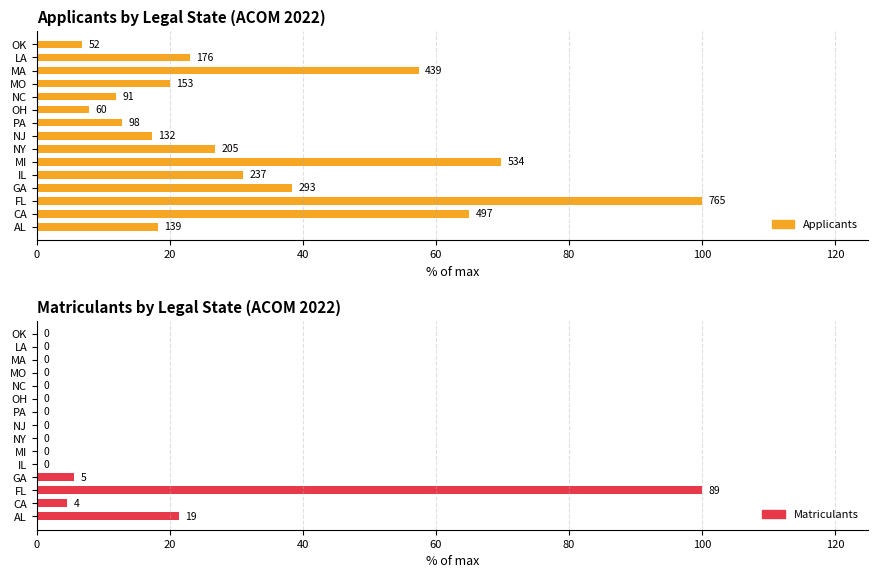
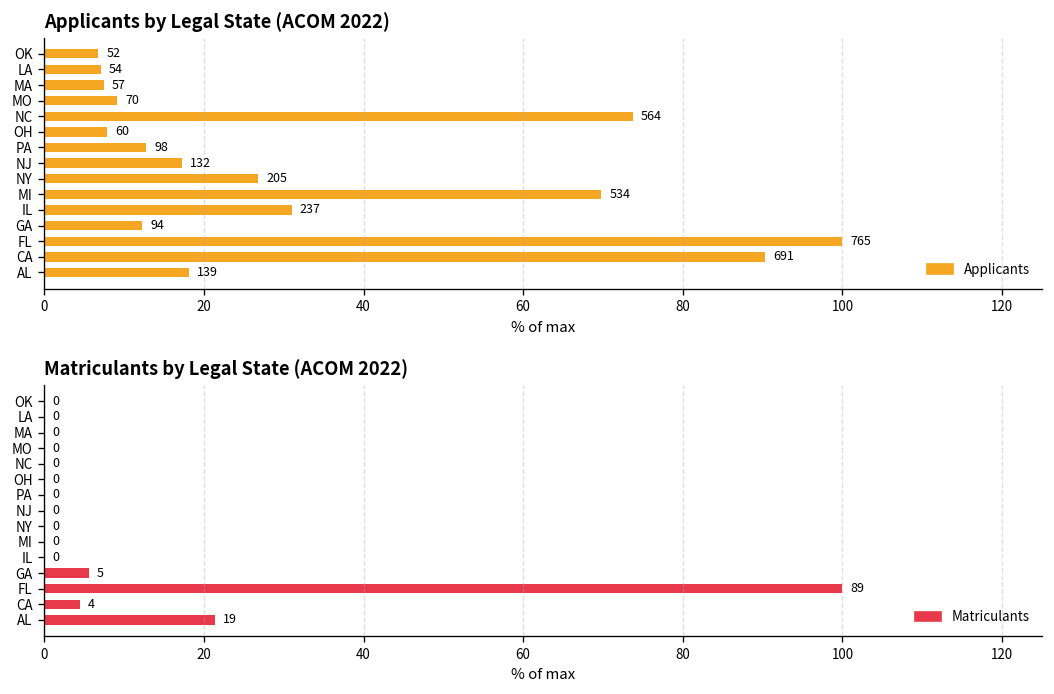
Applicants by Legal State (ACOM 2022), LA: 176 -> 54
Applicants by Legal State (ACOM 2022), MA: 439 -> 57
Applicants by Legal State (ACOM 2022), MO: 153 -> 70
Applicants by Legal State (ACOM 2022), NC: 91 -> 564
Applicants by Legal State (ACOM 2022), GA: 293 -> 94
Applicants by Legal State (ACOM 2022), CA: 497 -> 691
